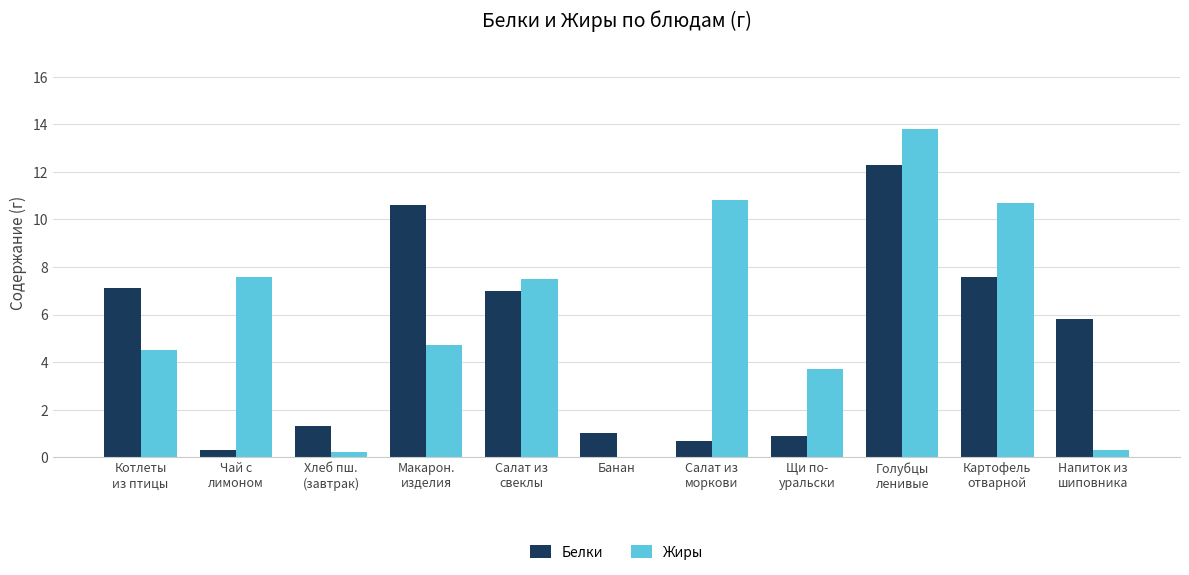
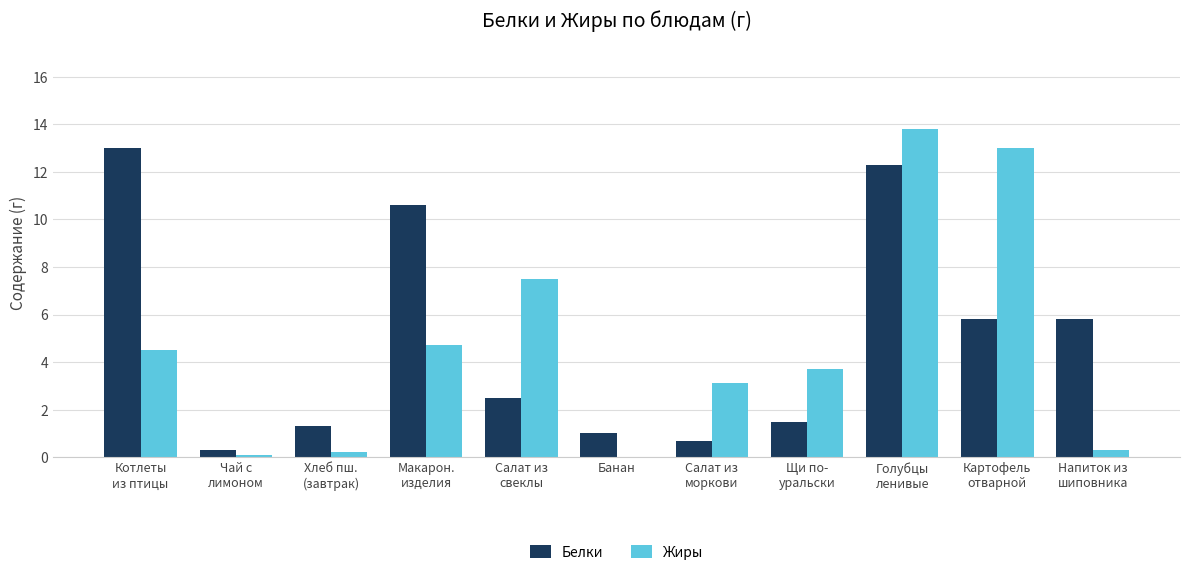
Белки, Котлеты из птицы: 7.1 -> 13.0
Жиры, Чай с лимоном: 7.6 -> 0.1
Белки, Салат из свеклы: 7.0 -> 2.5
Жиры, Салат из моркови: 10.8 -> 3.1
Белки, Щи по- уральски: 0.9 -> 1.5
Белки, Картофель отварной: 7.6 -> 5.8
Жиры, Картофель отварной: 10.7 -> 13.0
